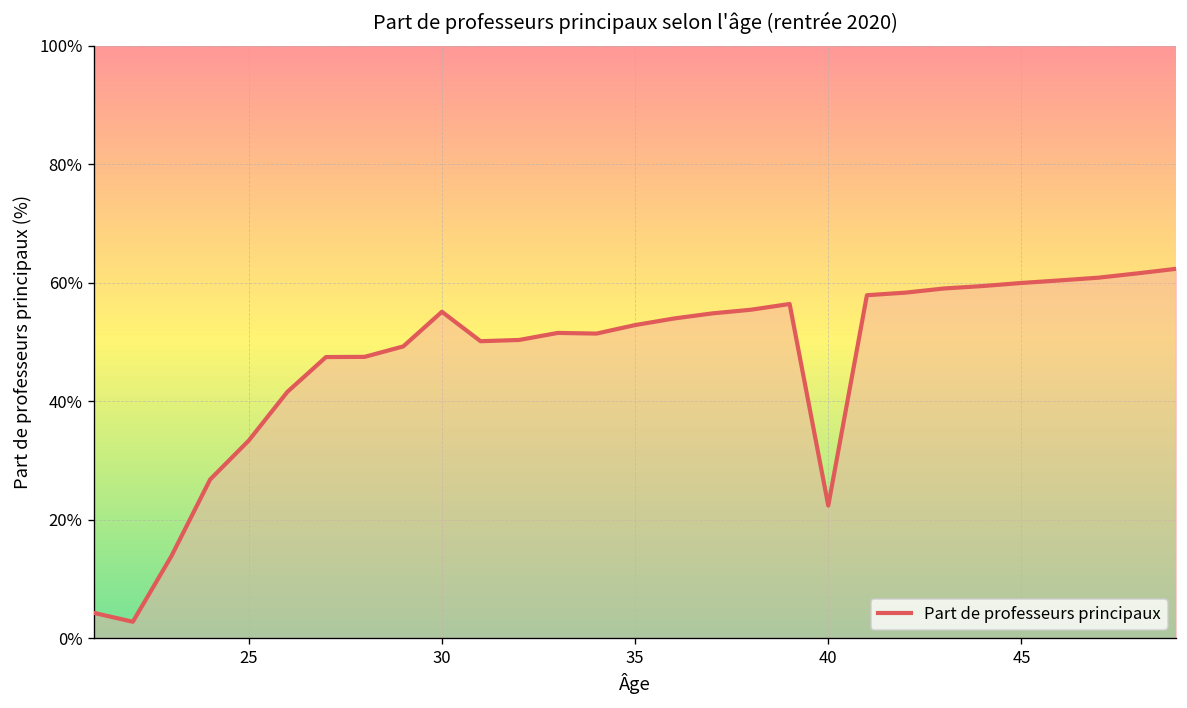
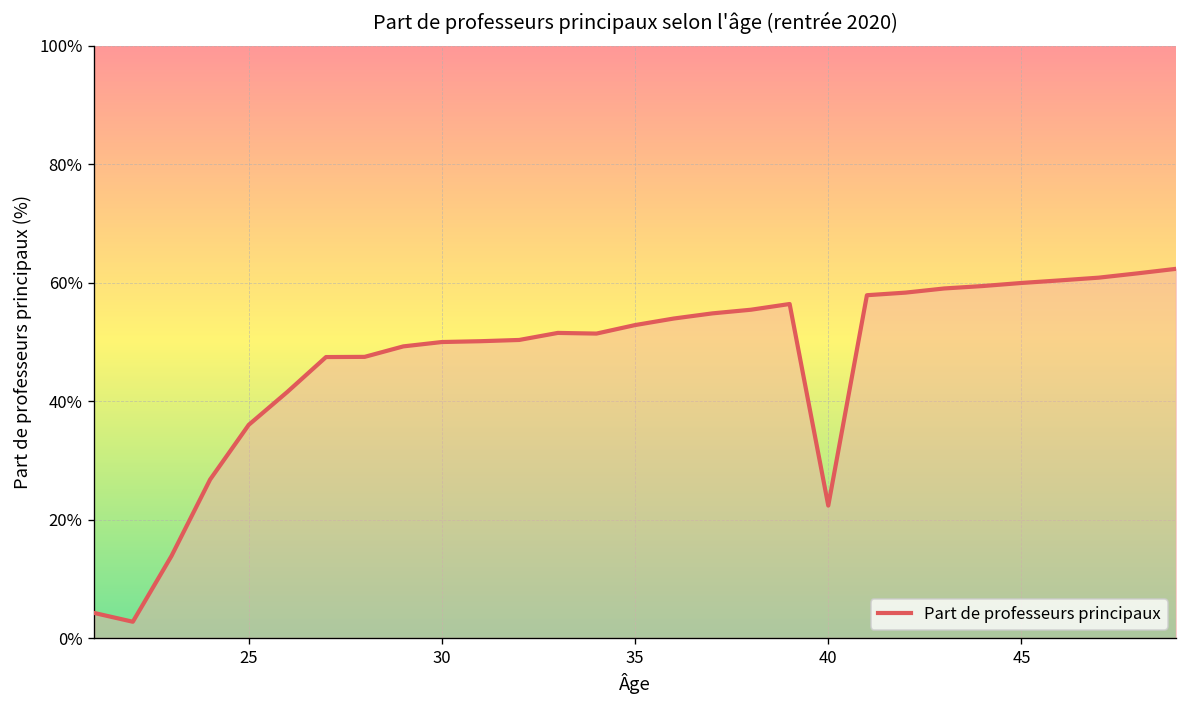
25: 33% -> 36%
30: 55% -> 50%
